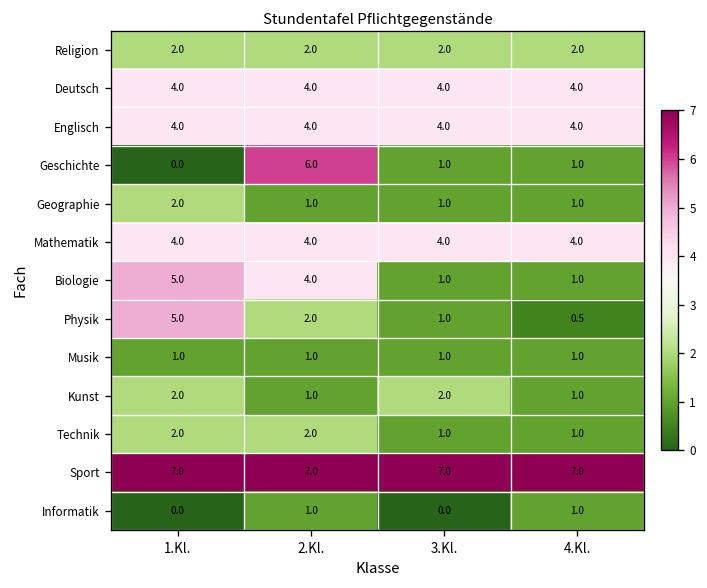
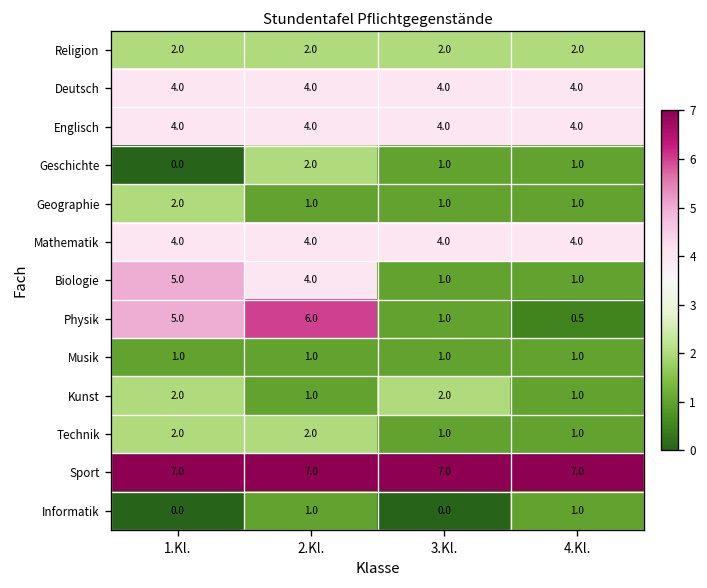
Geschichte, 2.Kl.: 6.0 -> 2.0
Physik, 2.Kl.: 2.0 -> 6.0
